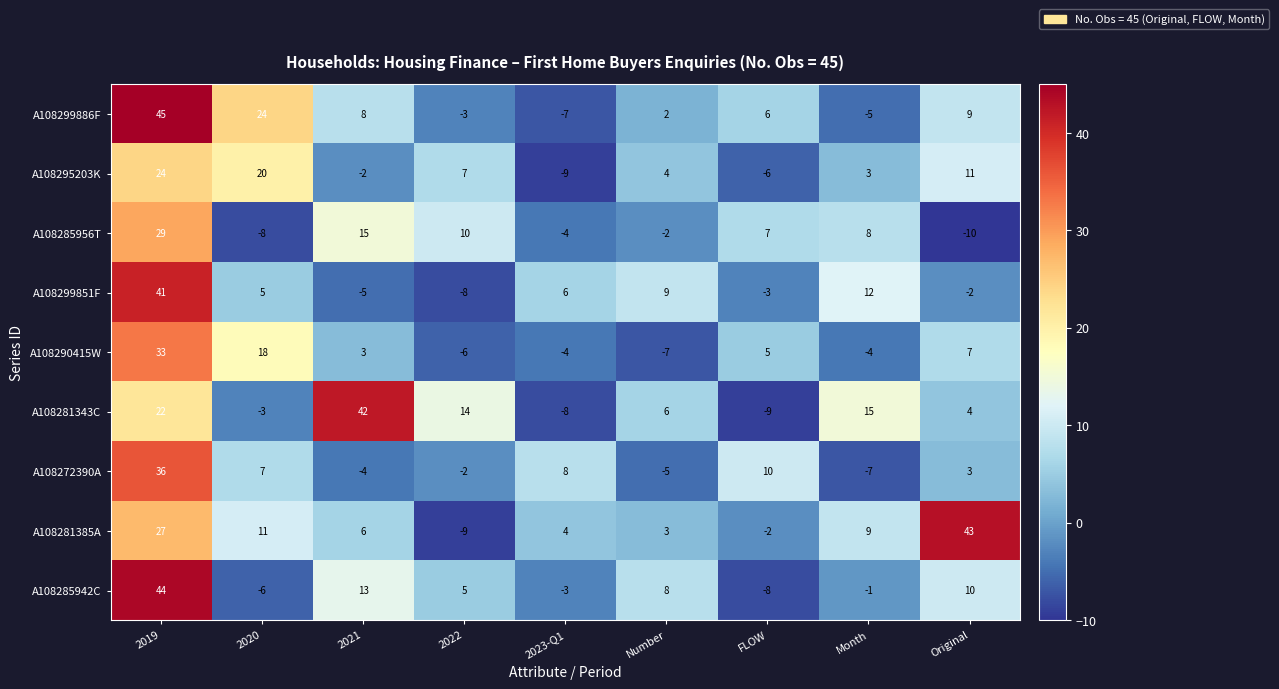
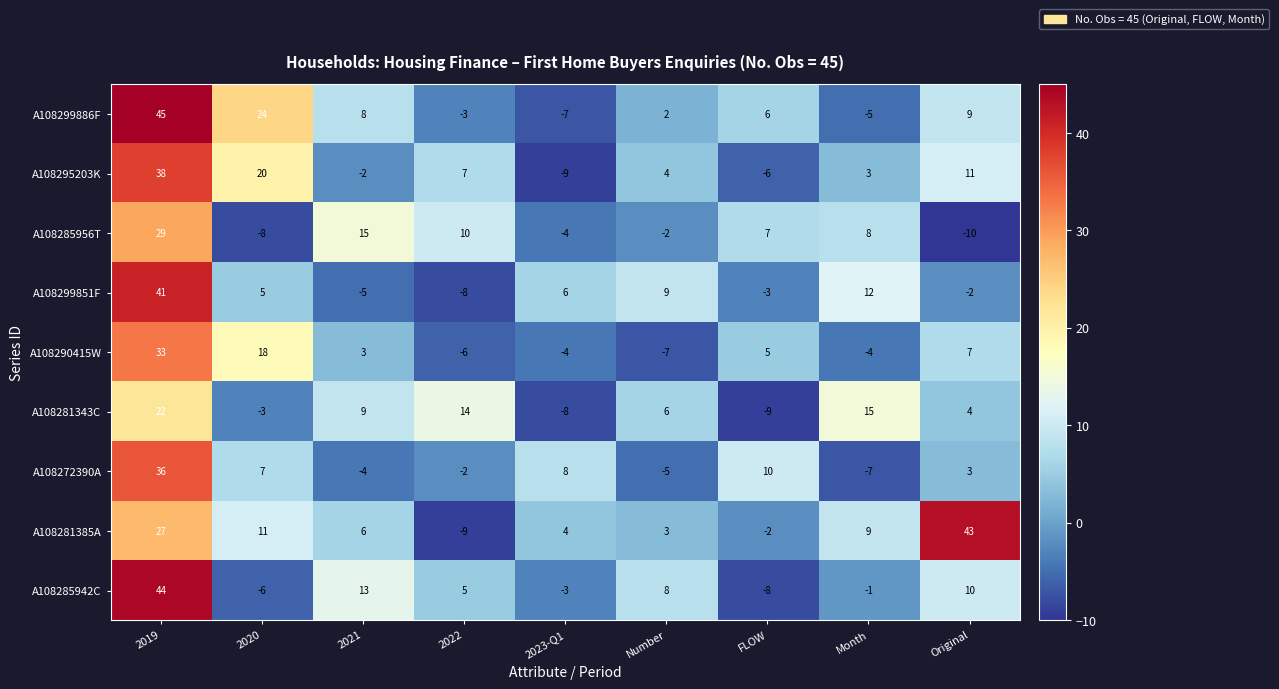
A108295203K, 2019: 24 -> 38
A108281343C, 2021: 42 -> 9
